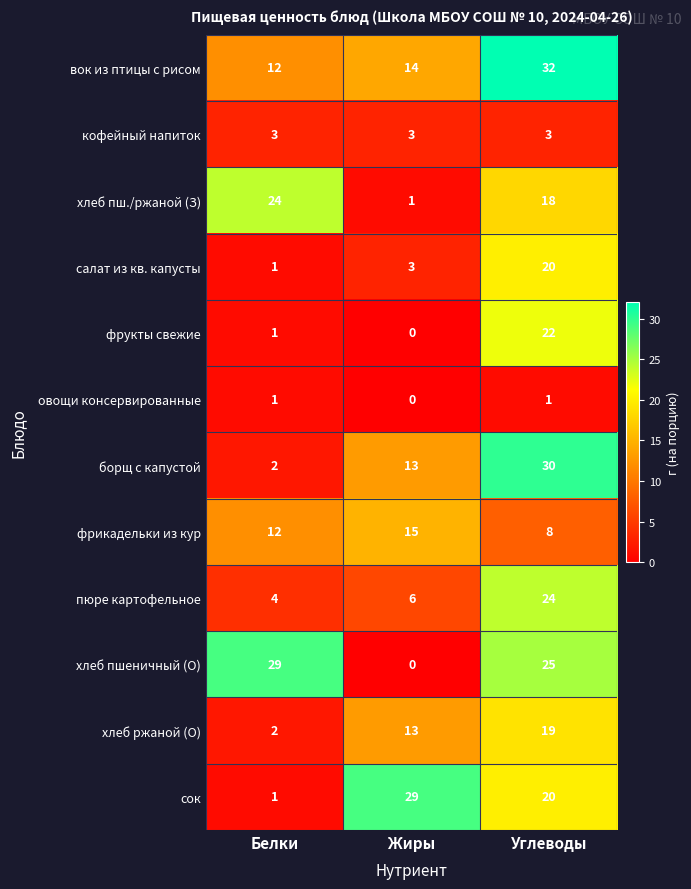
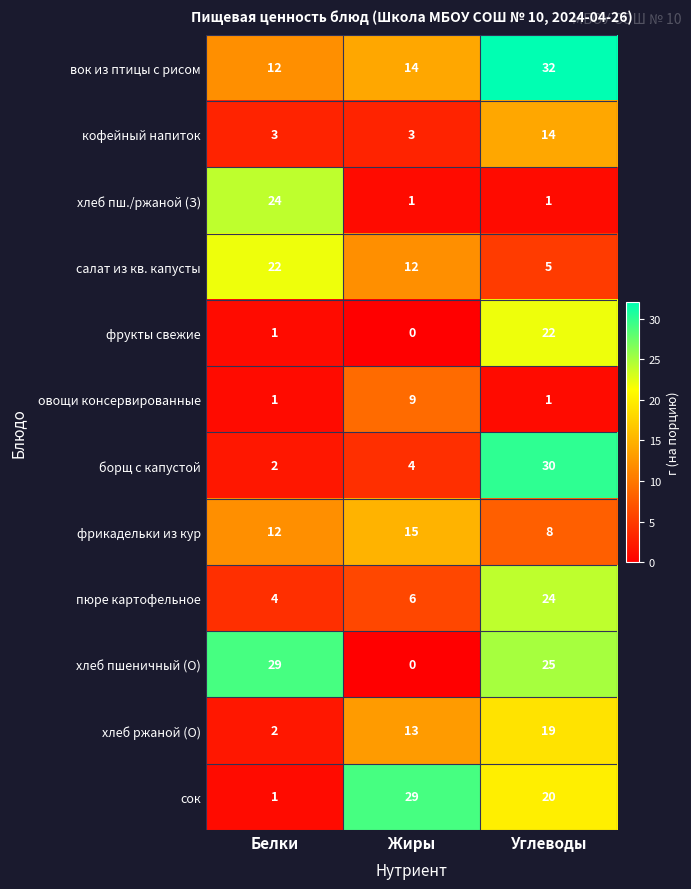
кофейный напиток, Углеводы: 3 -> 14
хлеб пш./ржаной (З), Углеводы: 18 -> 1
салат из кв. капусты, Белки: 1 -> 22
салат из кв. капусты, Жиры: 3 -> 12
салат из кв. капусты, Углеводы: 20 -> 5
овощи консервированные, Жиры: 0 -> 9
борщ с капустой, Жиры: 13 -> 4
